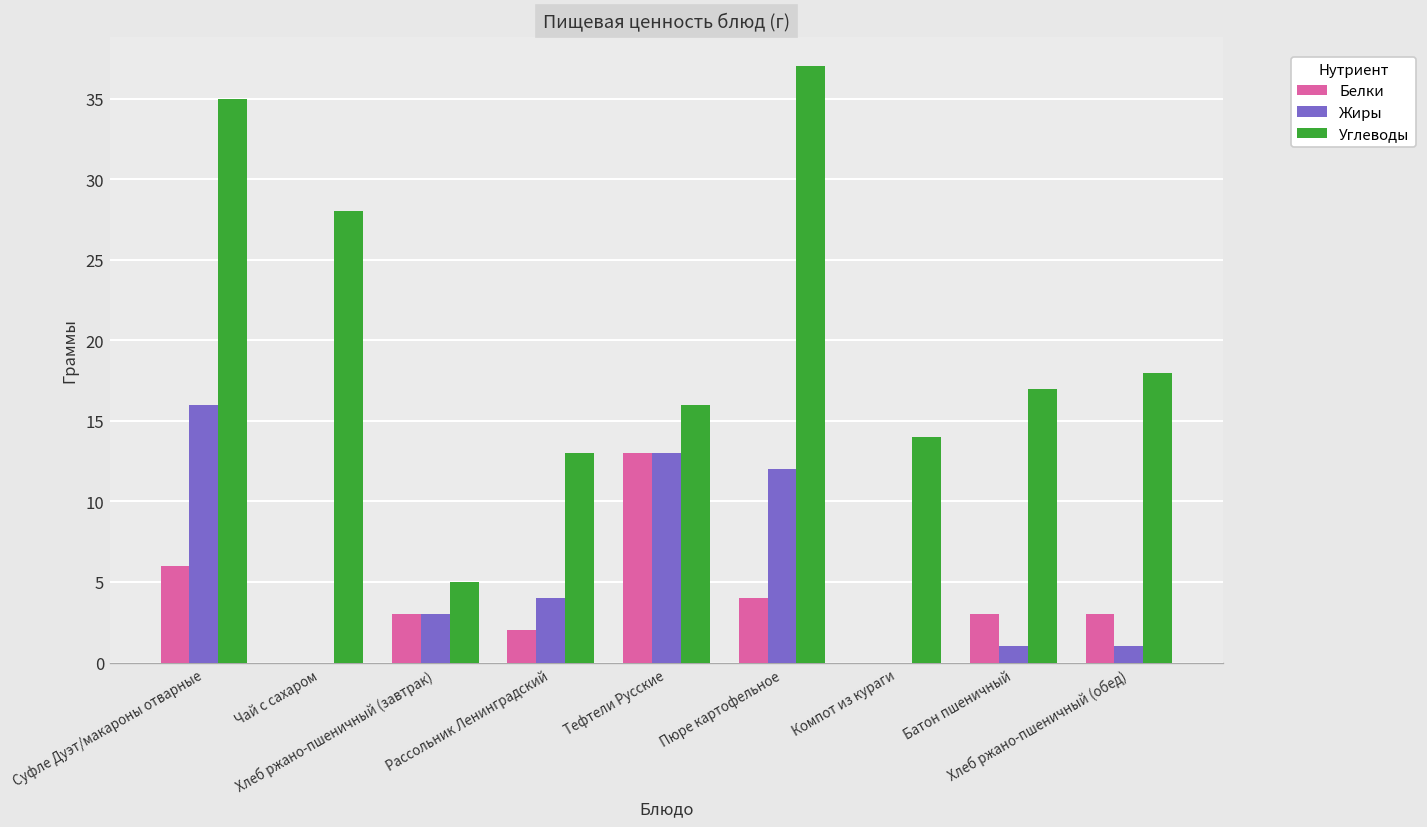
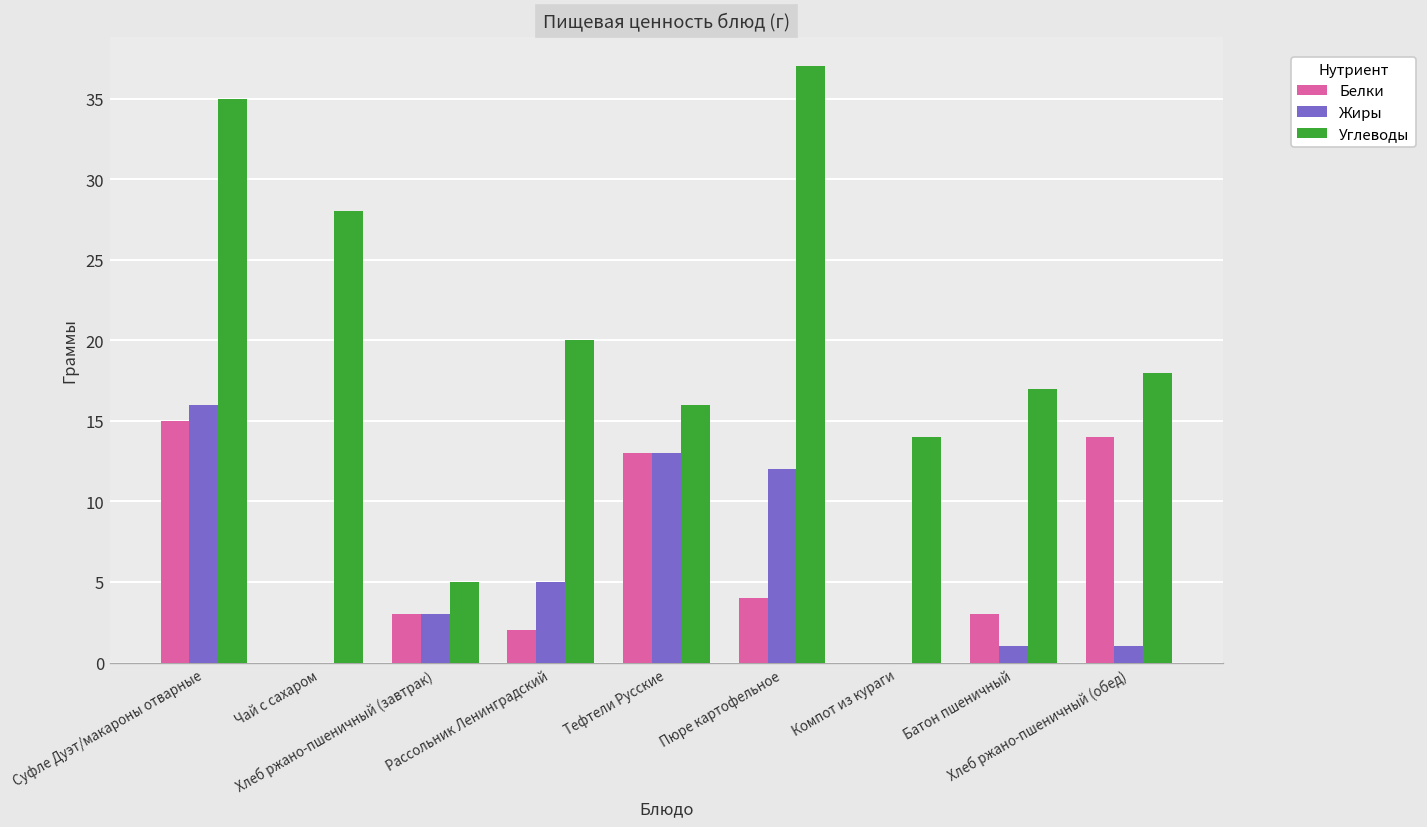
Белки, Суфле Дуэт/макароны отварные: 6 -> 15
Жиры, Рассольник Ленинградский: 4 -> 5
Углеводы, Рассольник Ленинградский: 13 -> 20
Белки, Хлеб ржано-пшеничный (обед): 3 -> 14
